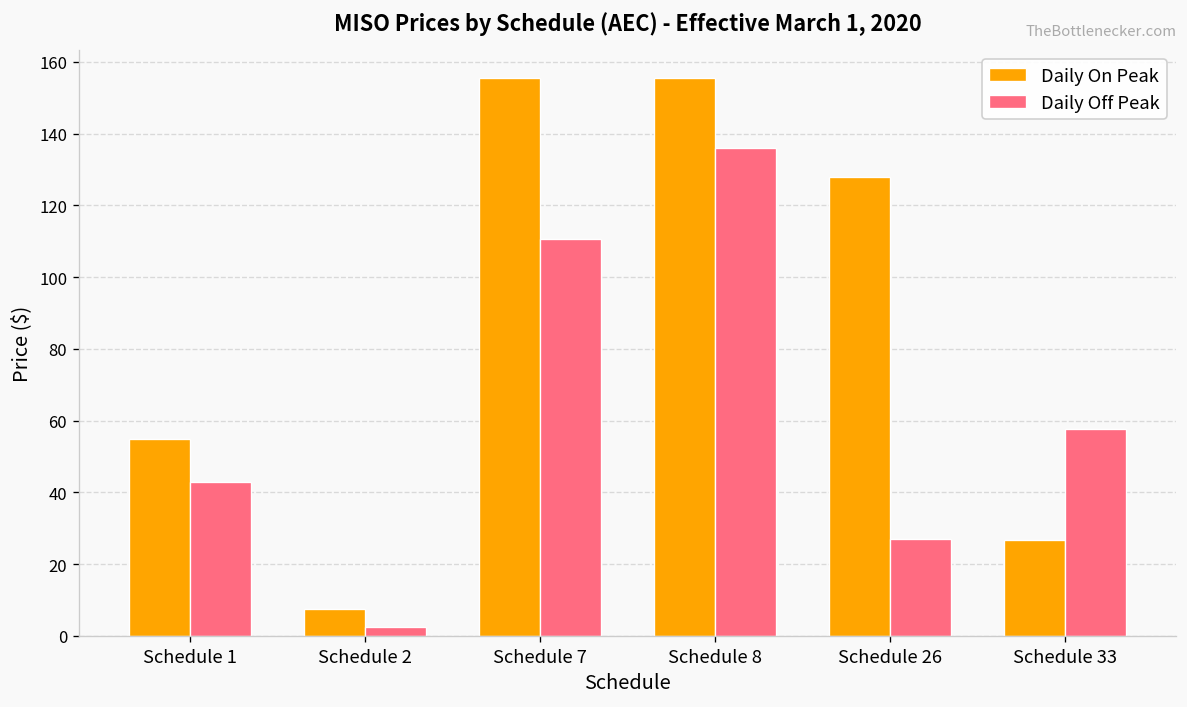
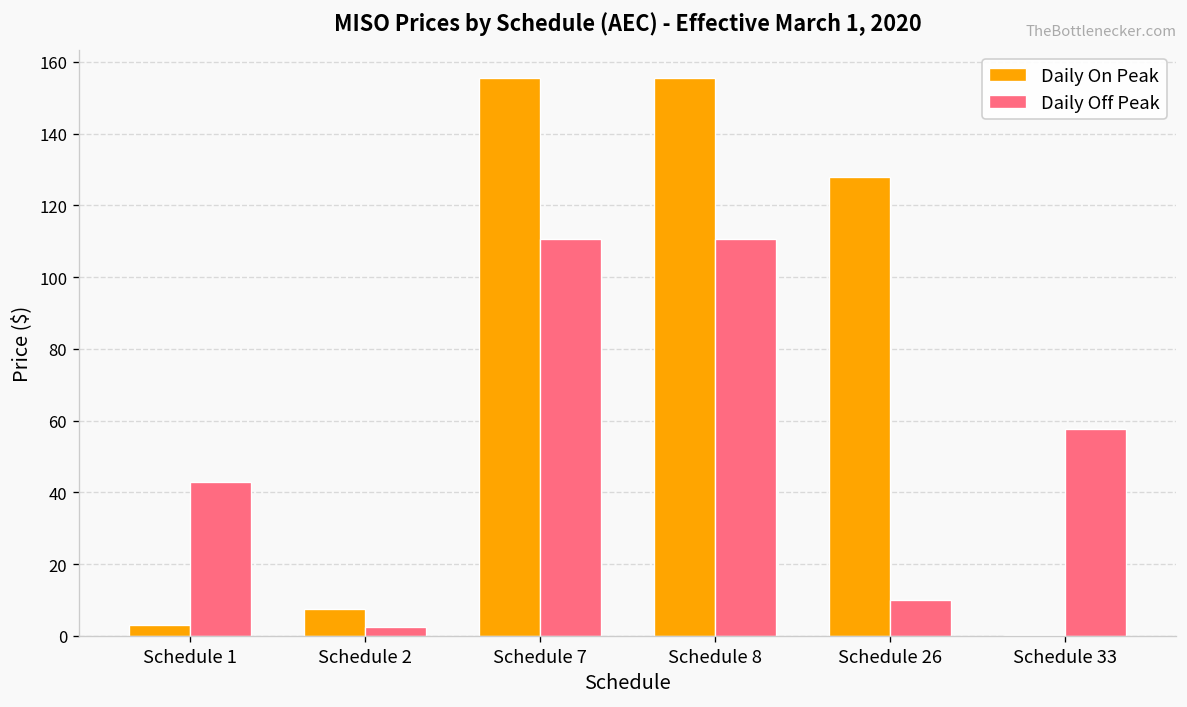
Daily On Peak, Schedule 1: 55 -> 3
Daily Off Peak, Schedule 8: 136 -> 111
Daily Off Peak, Schedule 26: 27 -> 10
Daily On Peak, Schedule 33: 27 -> 0
